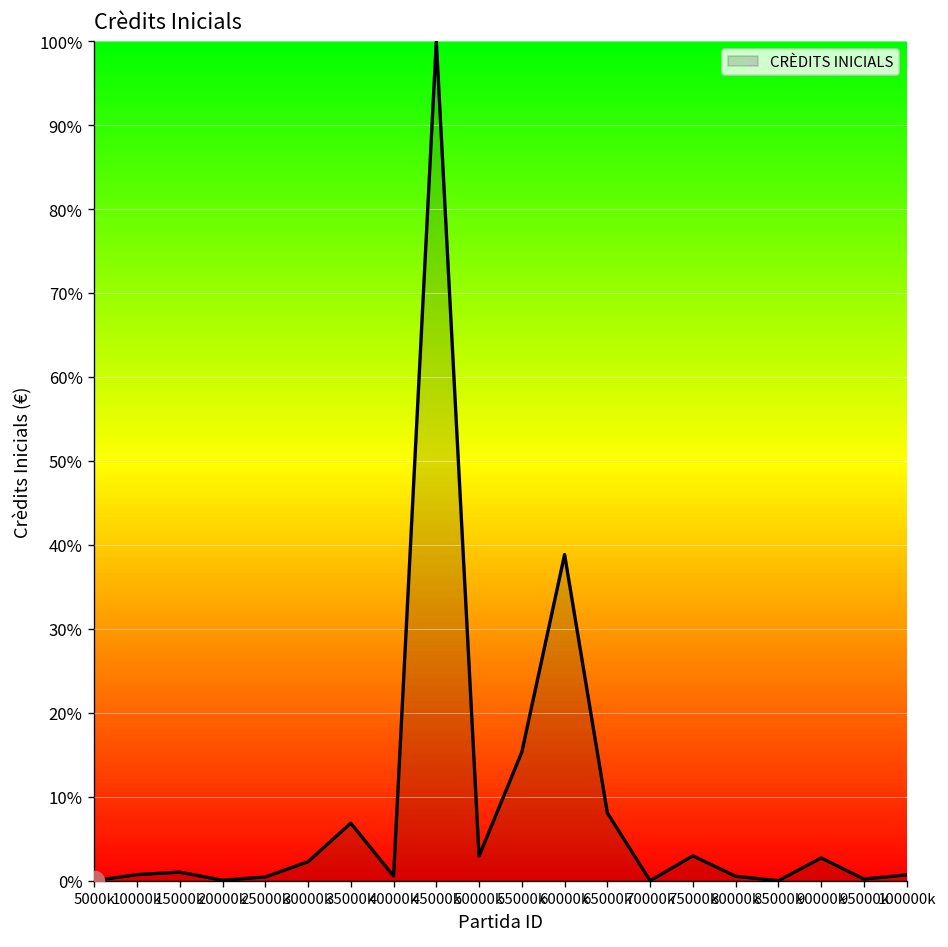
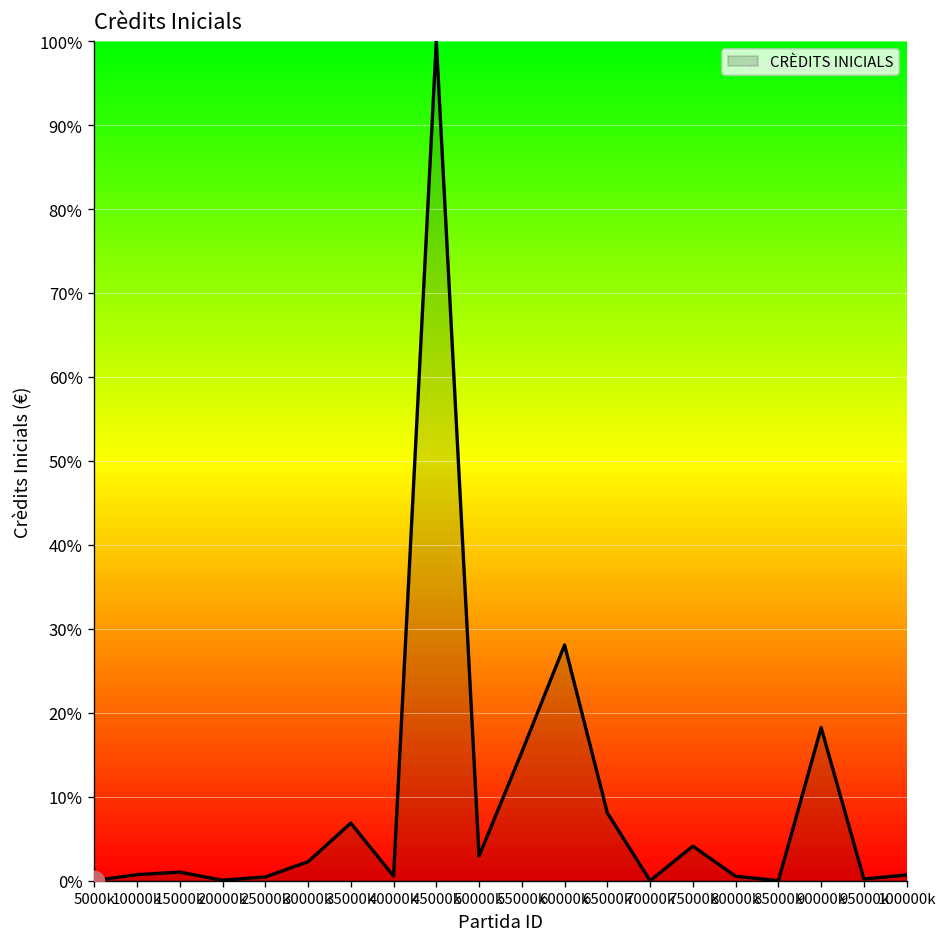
CRÈDITS INICIALS, 60000k: 39% -> 28%
CRÈDITS INICIALS, 75000k: 3% -> 4%
CRÈDITS INICIALS, 90000k: 3% -> 18%
